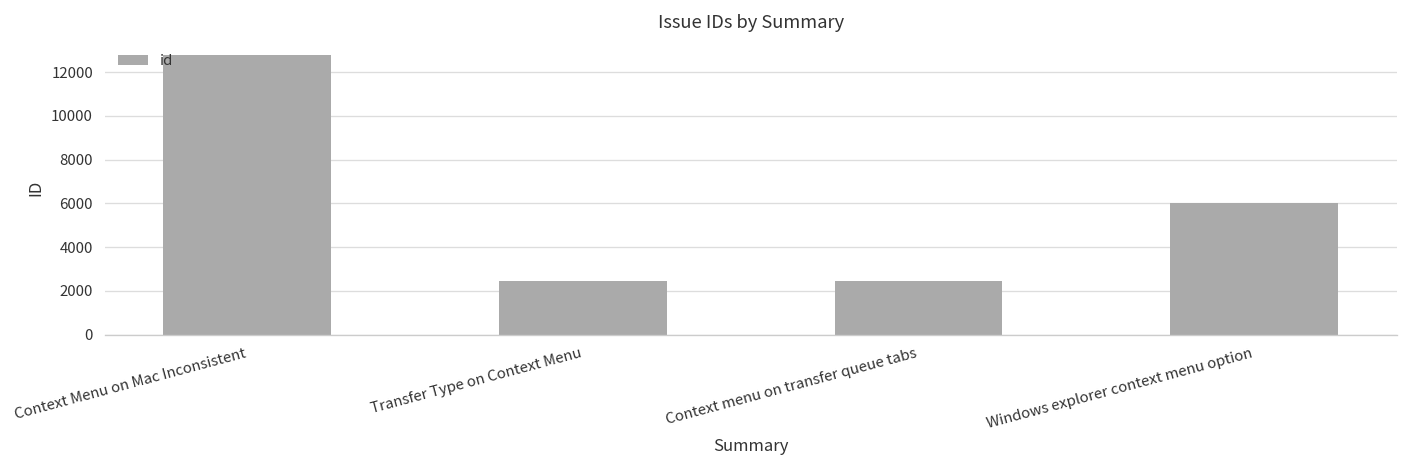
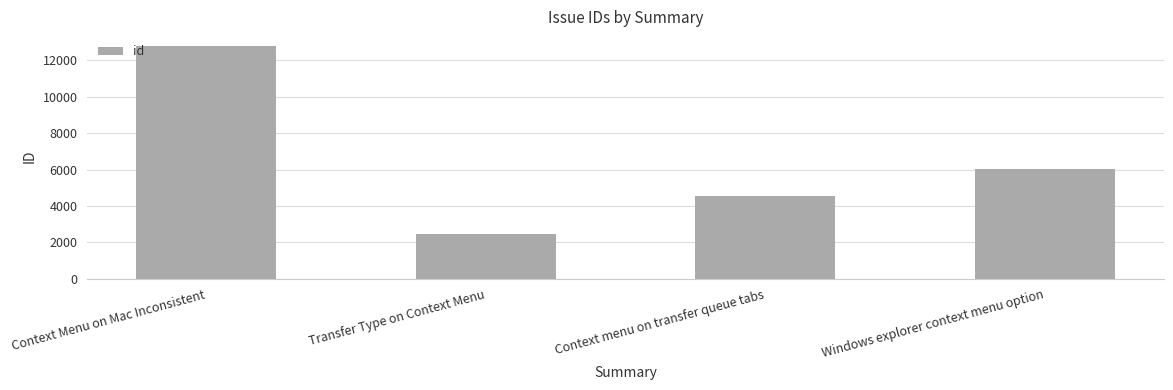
Context menu on transfer queue tabs: 2400 -> 4600
